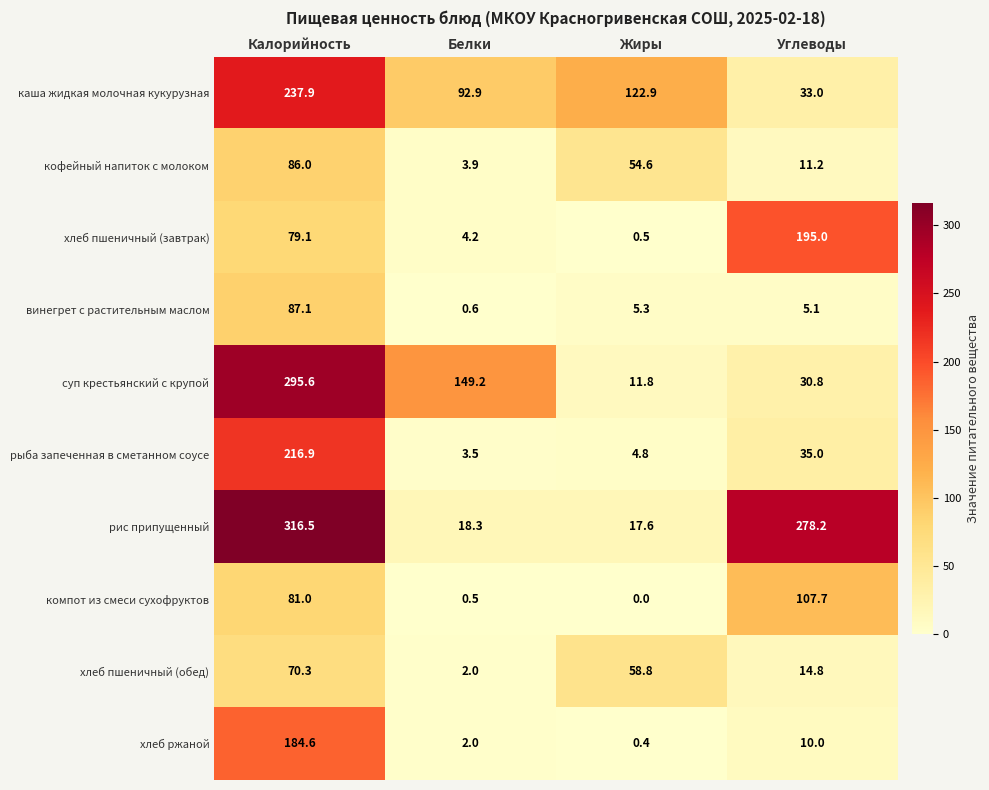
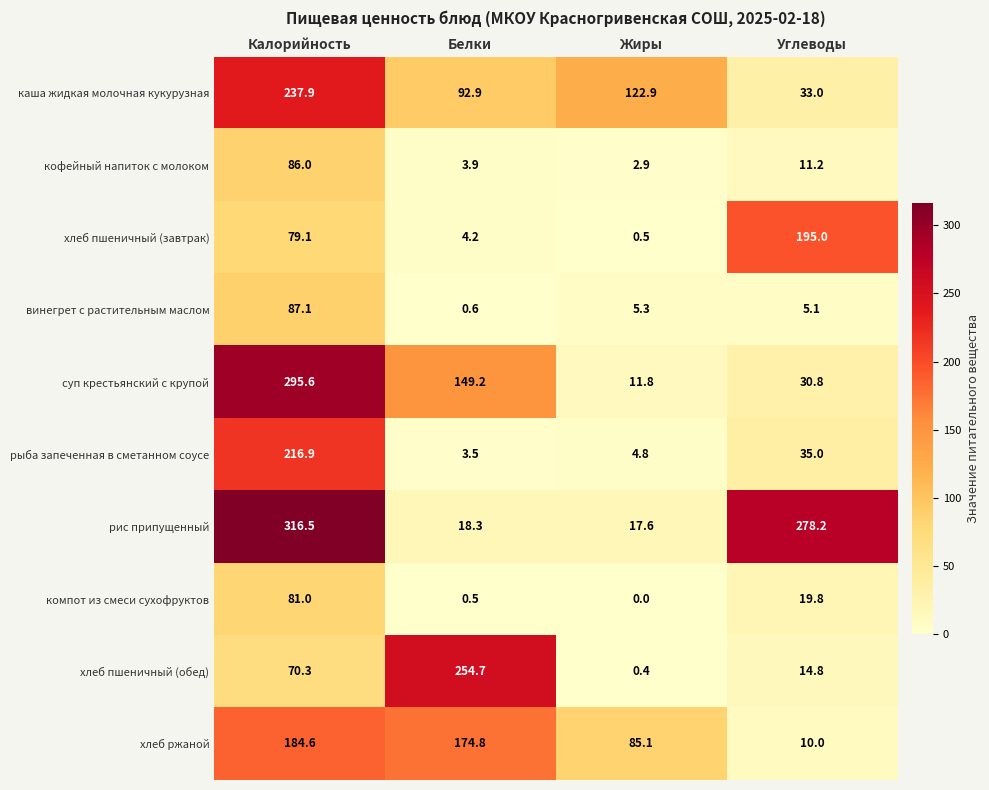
кофейный напиток с молоком, Жиры: 54.6 -> 2.9
компот из смеси сухофруктов, Углеводы: 107.7 -> 19.8
хлеб пшеничный (обед), Белки: 2.0 -> 254.7
хлеб пшеничный (обед), Жиры: 58.8 -> 0.4
хлеб ржаной, Белки: 2.0 -> 174.8
хлеб ржаной, Жиры: 0.4 -> 85.1
